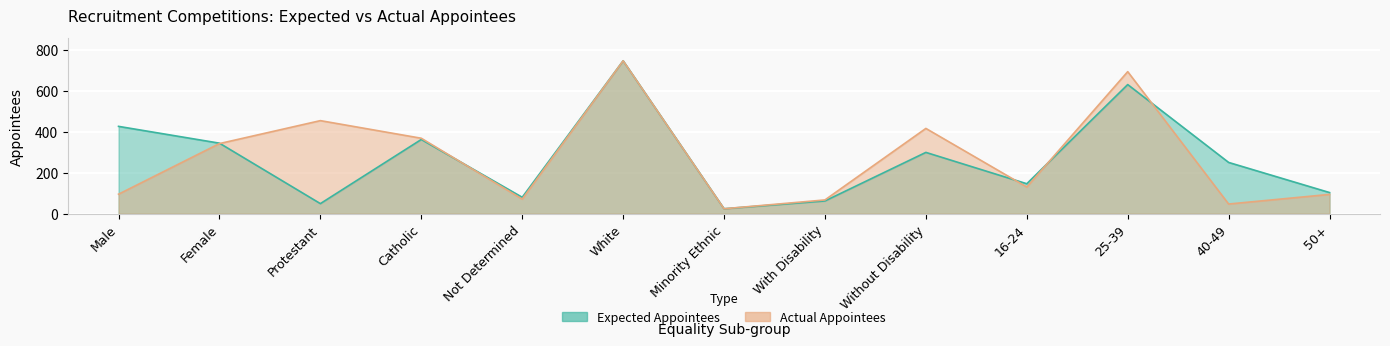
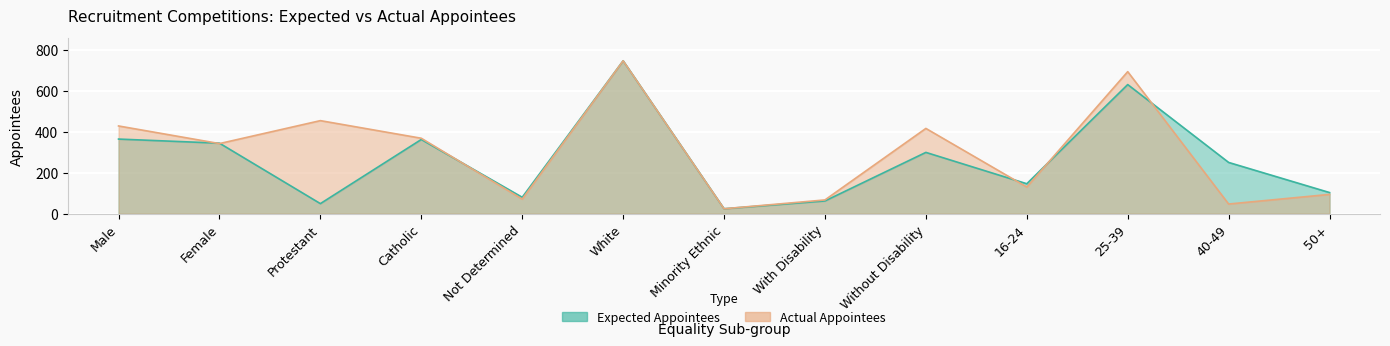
Expected Appointees, Male: 430 -> 360
Actual Appointees, Male: 100 -> 430
